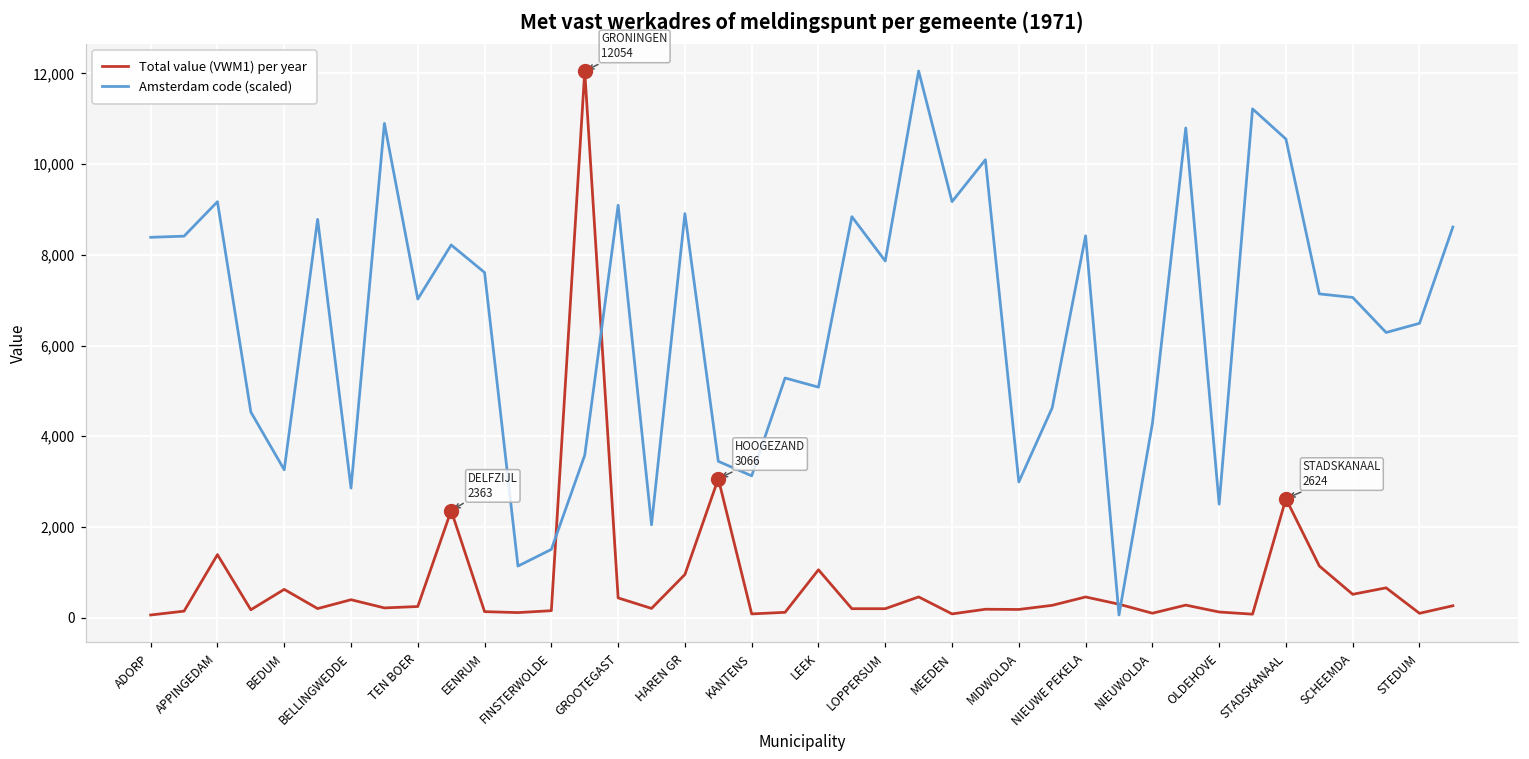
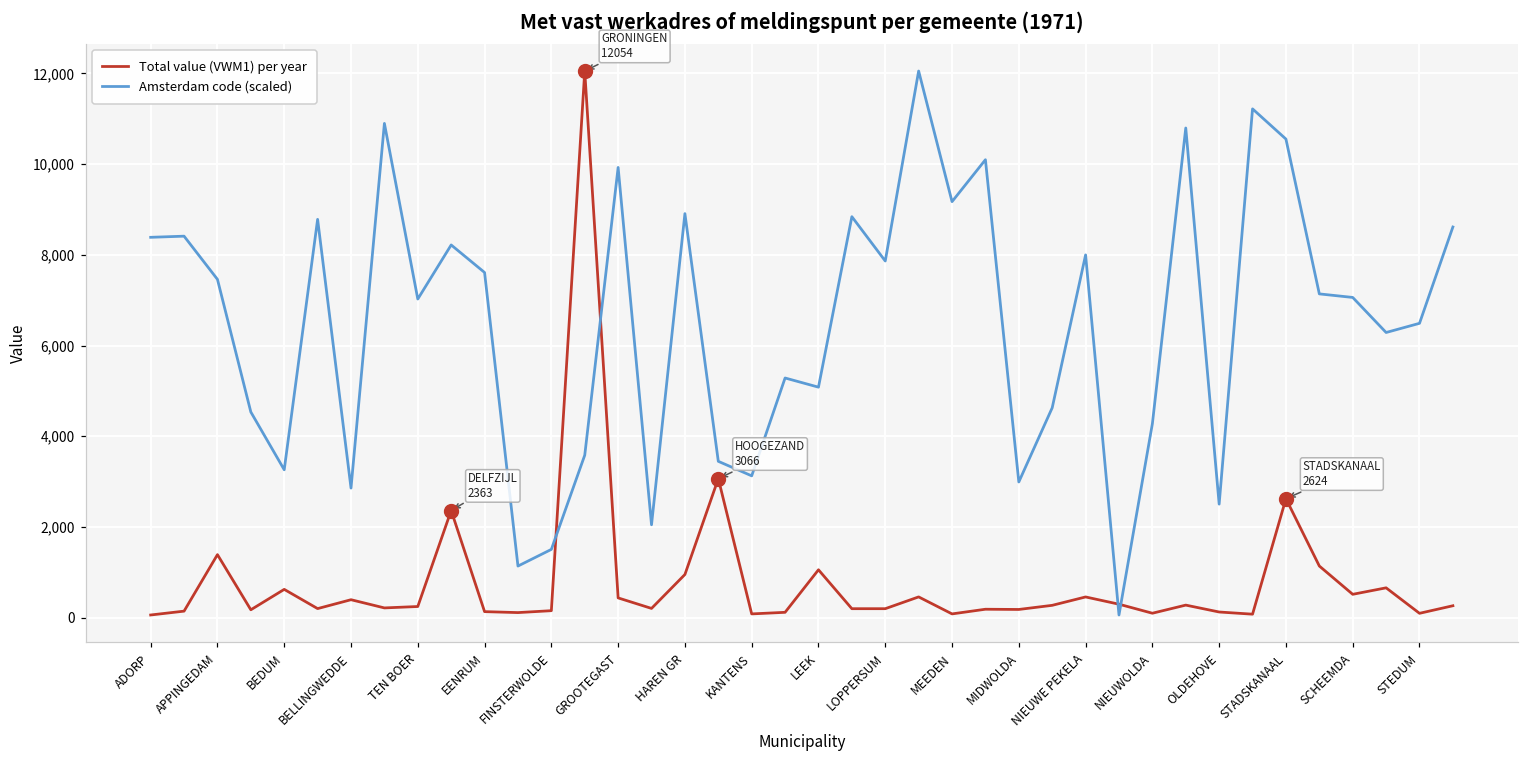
Amsterdam code (scaled), APPINGEDAM: 9,200 -> 7,500
Amsterdam code (scaled), GROOTEGAST: 9,100 -> 9,900
Amsterdam code (scaled), NIEUWE PEKELA: 8,400 -> 8,000
